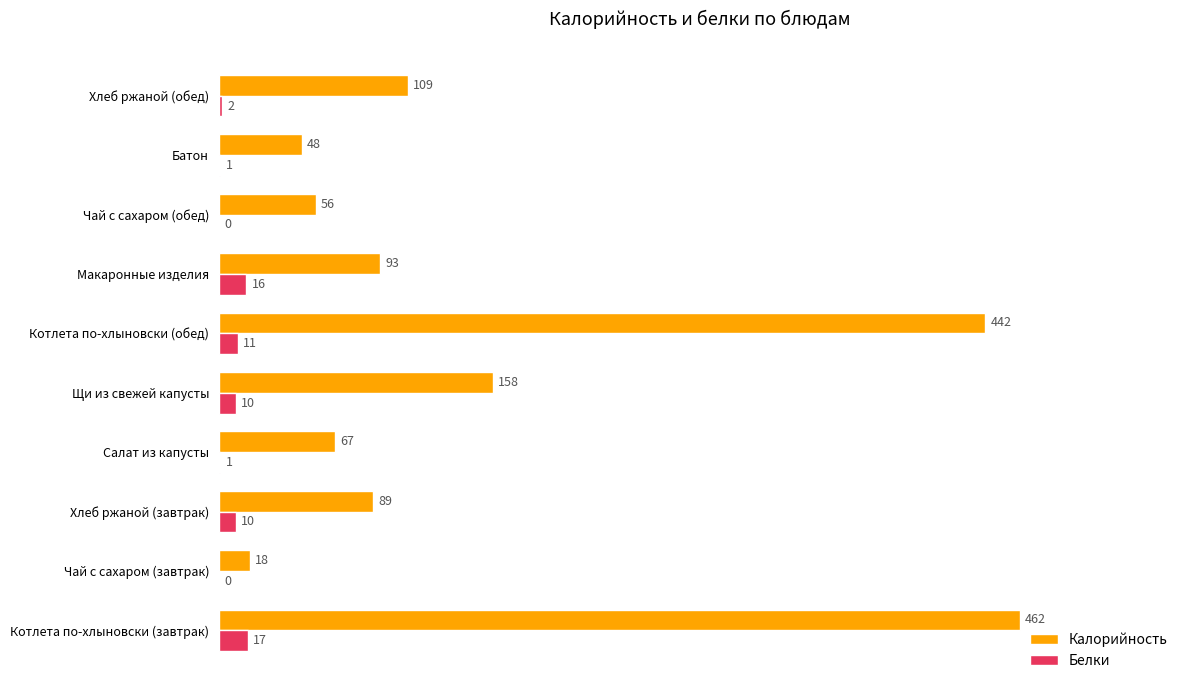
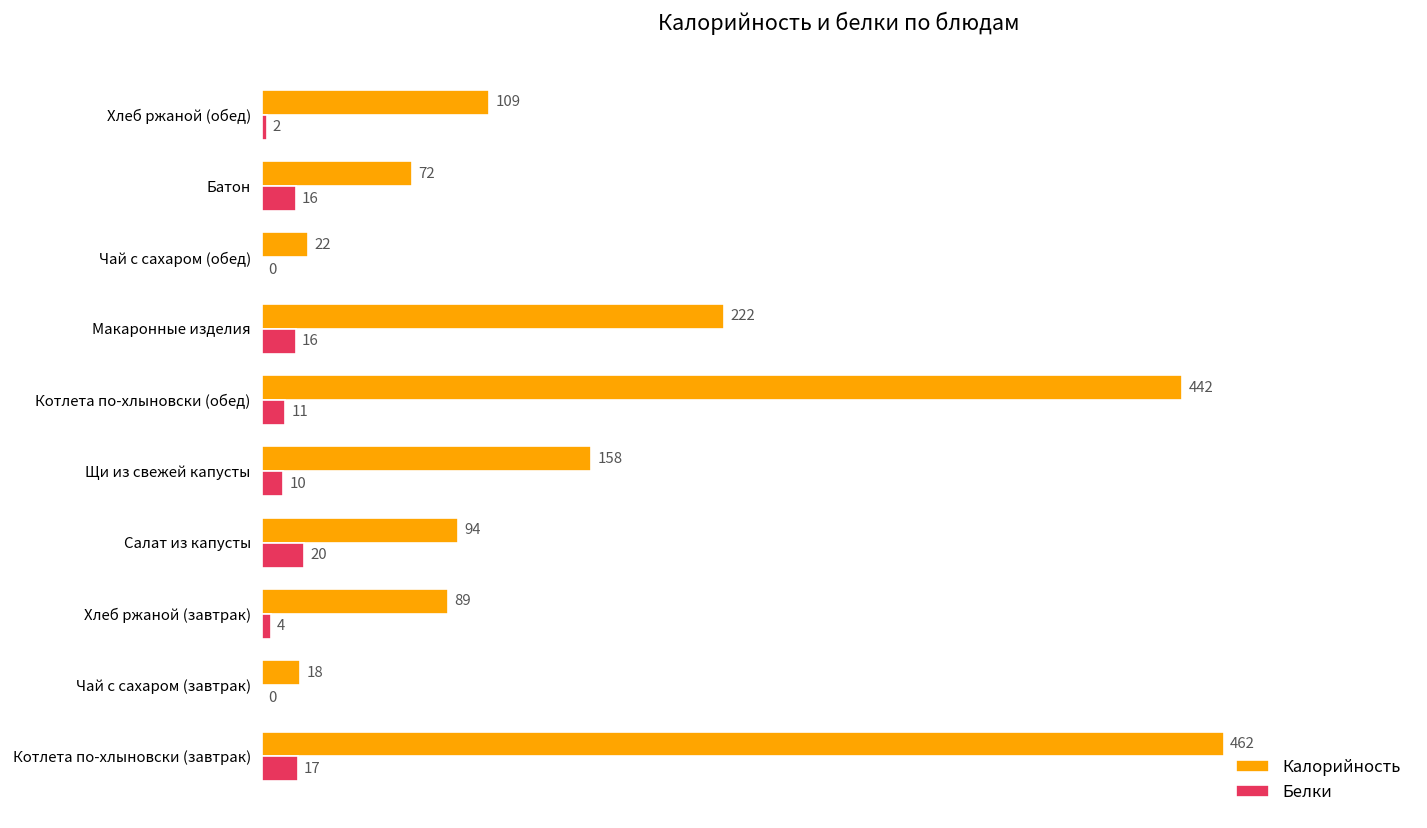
Калорийность, Батон: 48 -> 72
Белки, Батон: 1 -> 16
Калорийность, Чай с сахаром (обед): 56 -> 22
Калорийность, Макаронные изделия: 93 -> 222
Калорийность, Салат из капусты: 67 -> 94
Белки, Салат из капусты: 1 -> 20
Белки, Хлеб ржаной (завтрак): 10 -> 4
